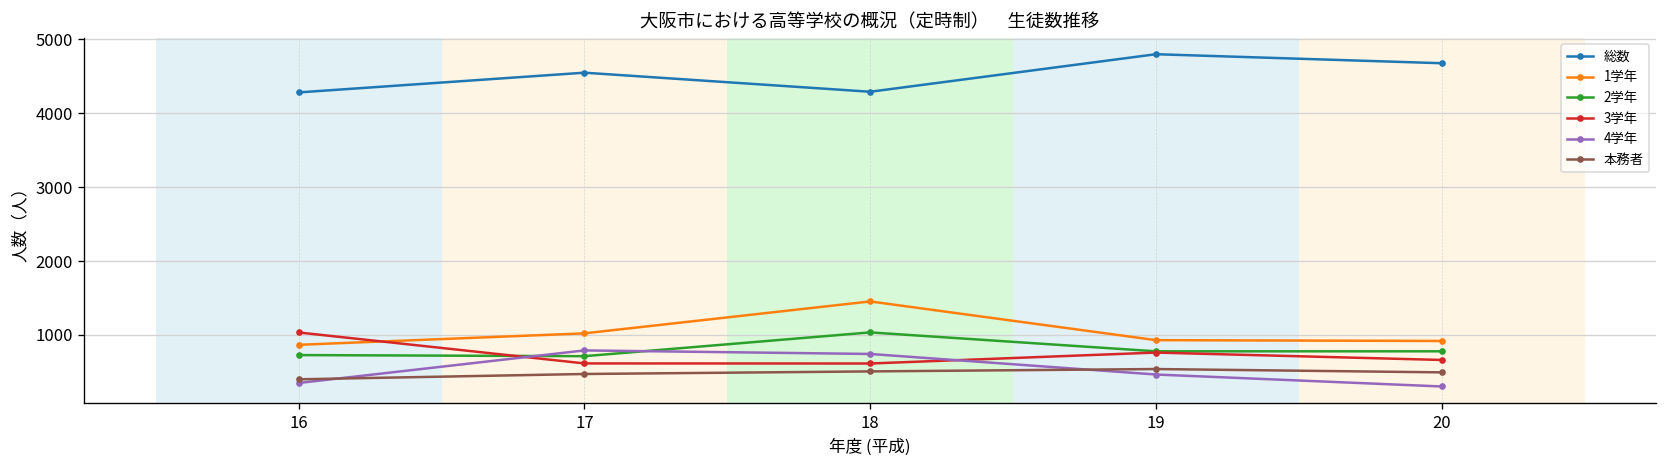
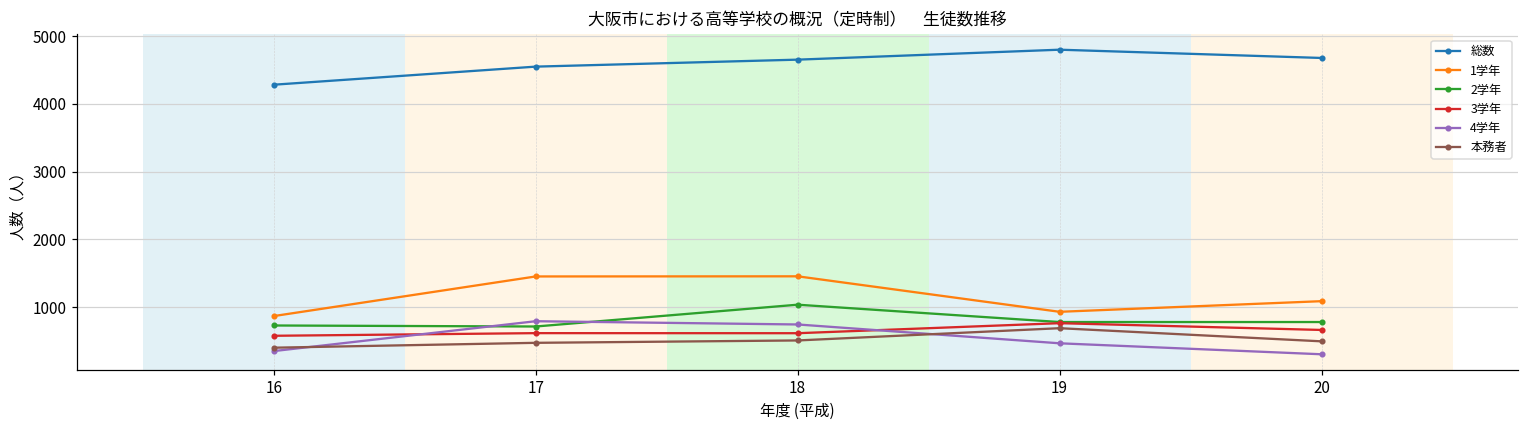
3学年, 16: 1000 -> 600
1学年, 17: 1000 -> 1500
総数, 18: 4300 -> 4700
本務者, 19: 500 -> 700
1学年, 20: 900 -> 1100
